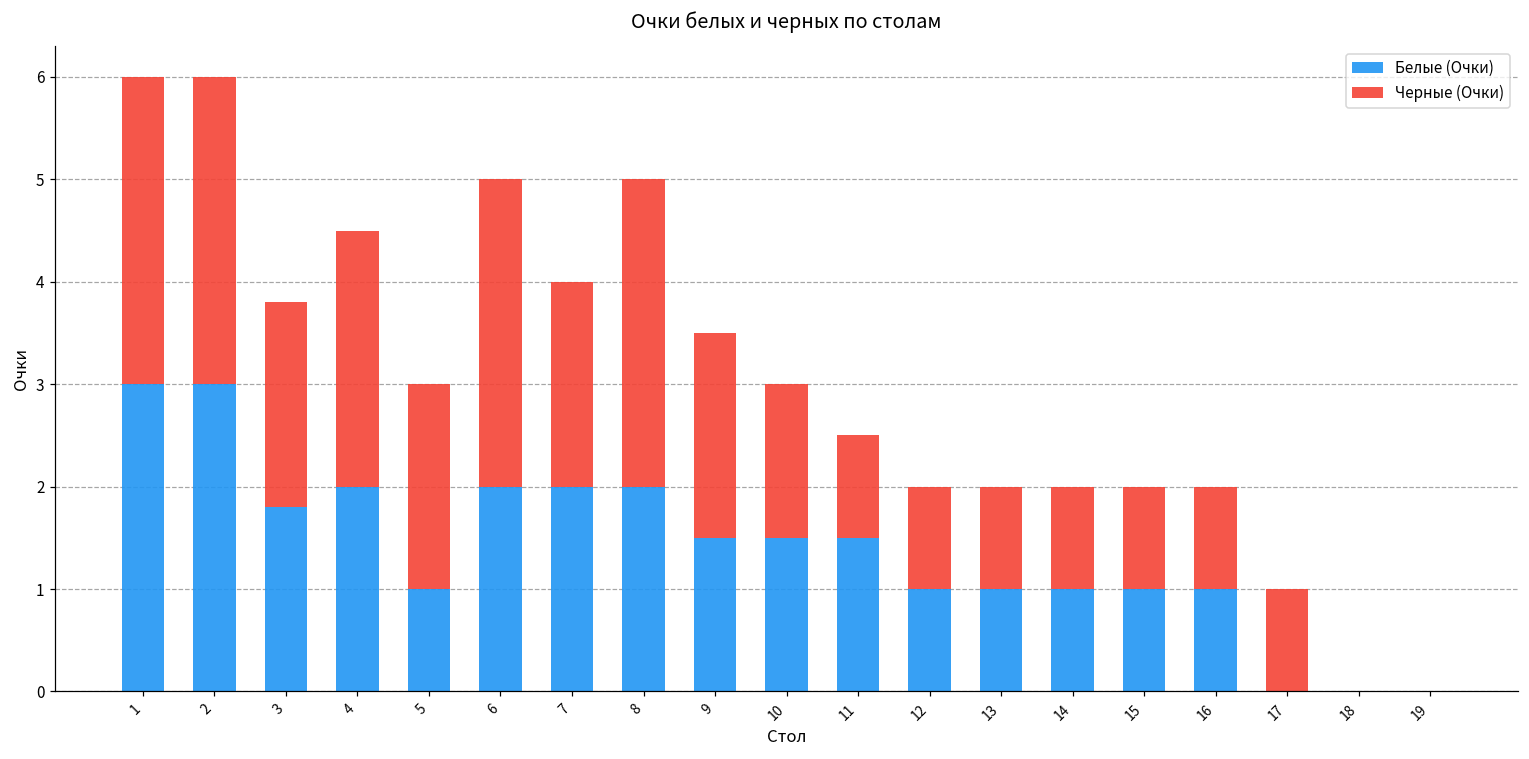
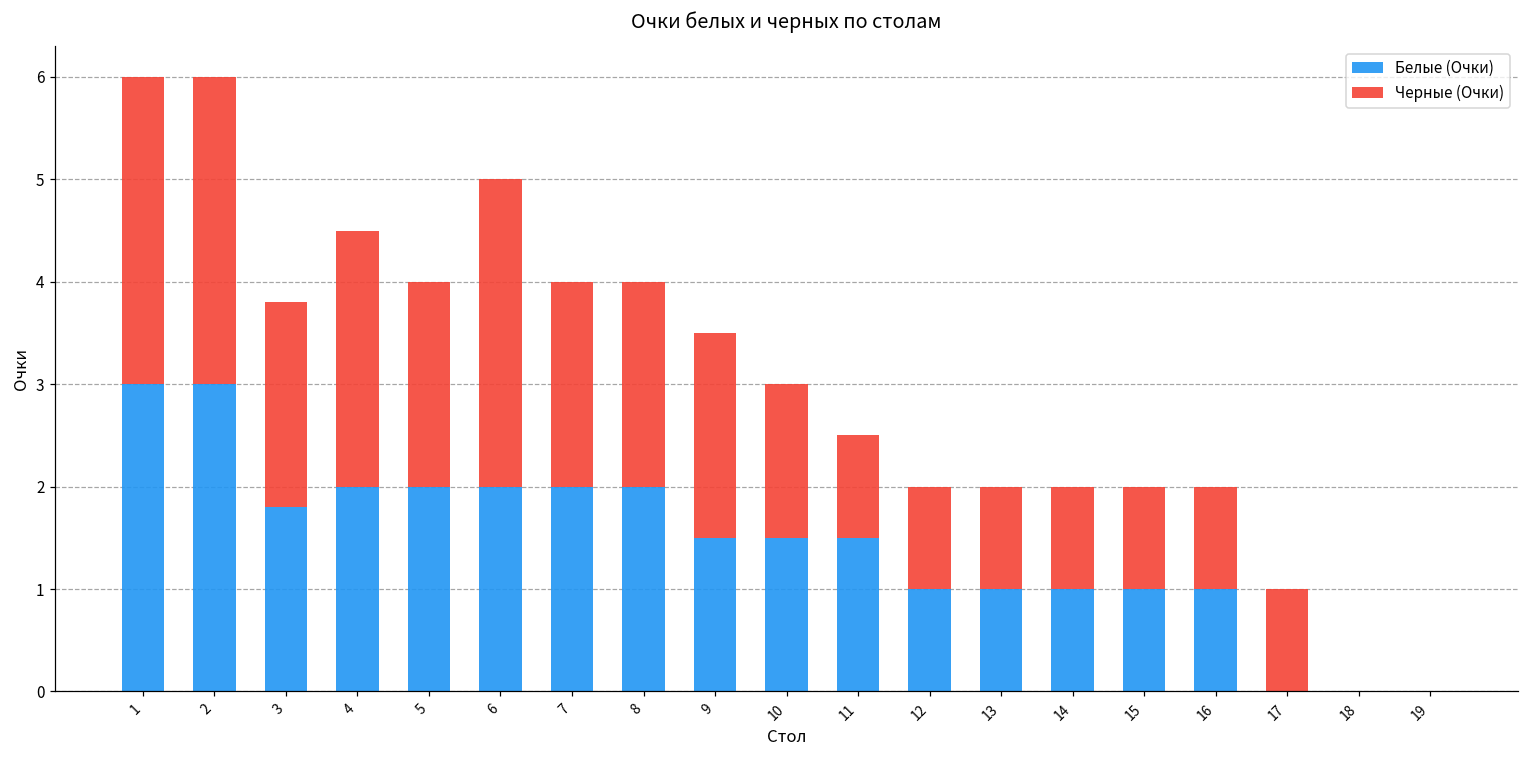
Белые (Очки), 5: 1 -> 2
Черные (Очки), 8: 3 -> 2
